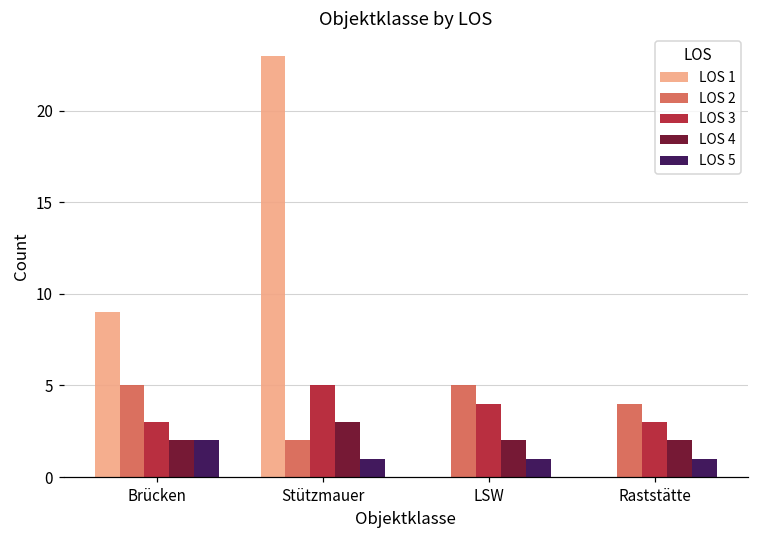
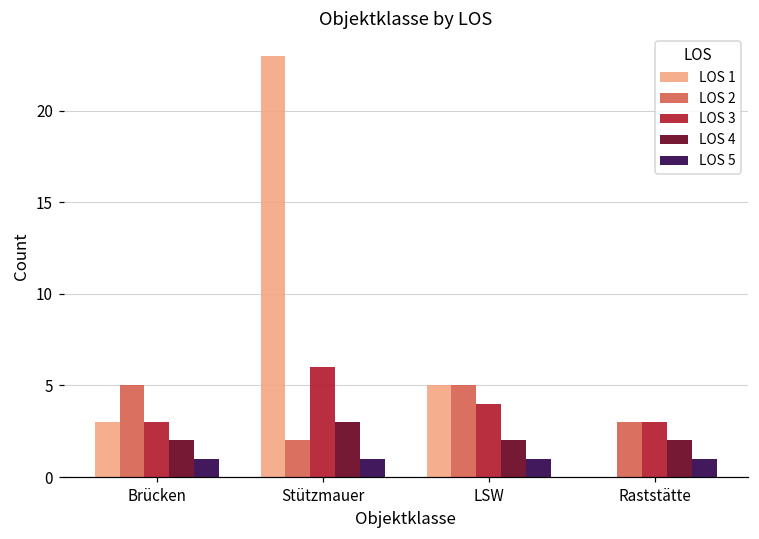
LOS 1, Brücken: 9 -> 3
LOS 5, Brücken: 2 -> 1
LOS 3, Stützmauer: 5 -> 6
LOS 1, LSW: 0 -> 5
LOS 2, Raststätte: 4 -> 3
